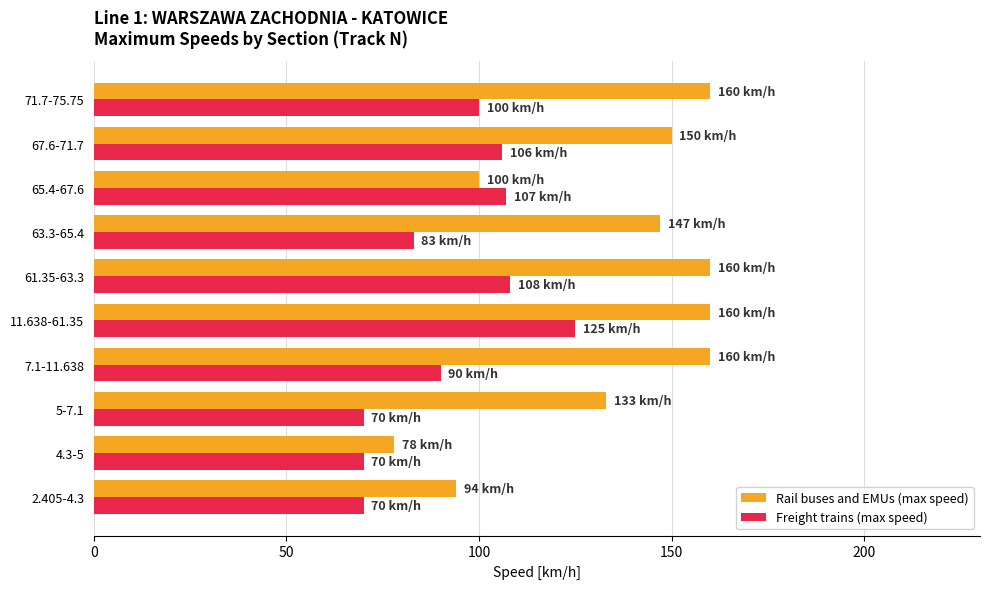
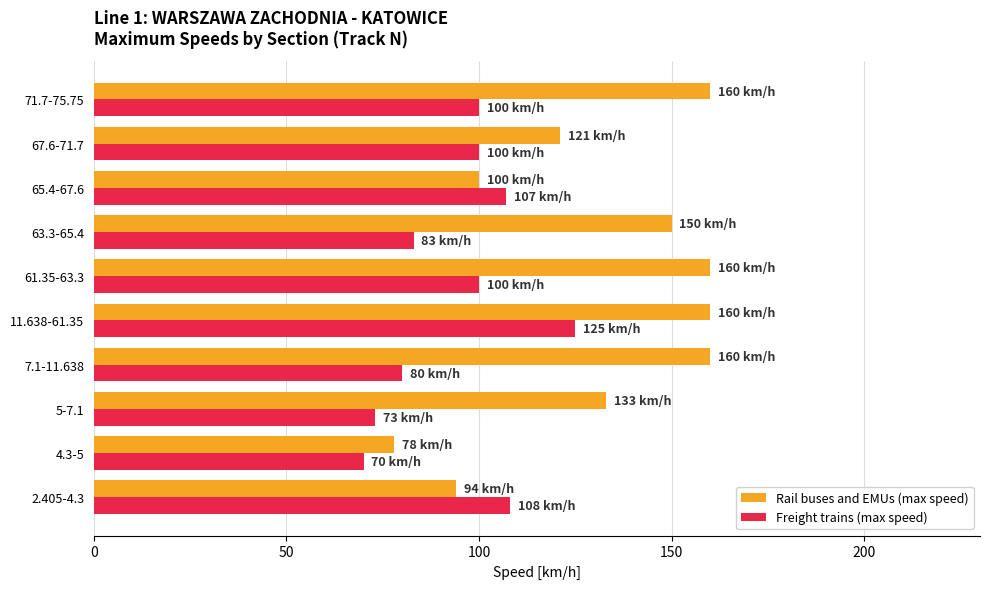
Rail buses and EMUs (max speed), 67.6-71.7: 150 -> 121
Freight trains (max speed), 67.6-71.7: 106 -> 100
Rail buses and EMUs (max speed), 63.3-65.4: 147 -> 150
Freight trains (max speed), 61.35-63.3: 108 -> 100
Freight trains (max speed), 7.1-11.638: 90 -> 80
Freight trains (max speed), 5-7.1: 70 -> 73
Freight trains (max speed), 2.405-4.3: 70 -> 108
